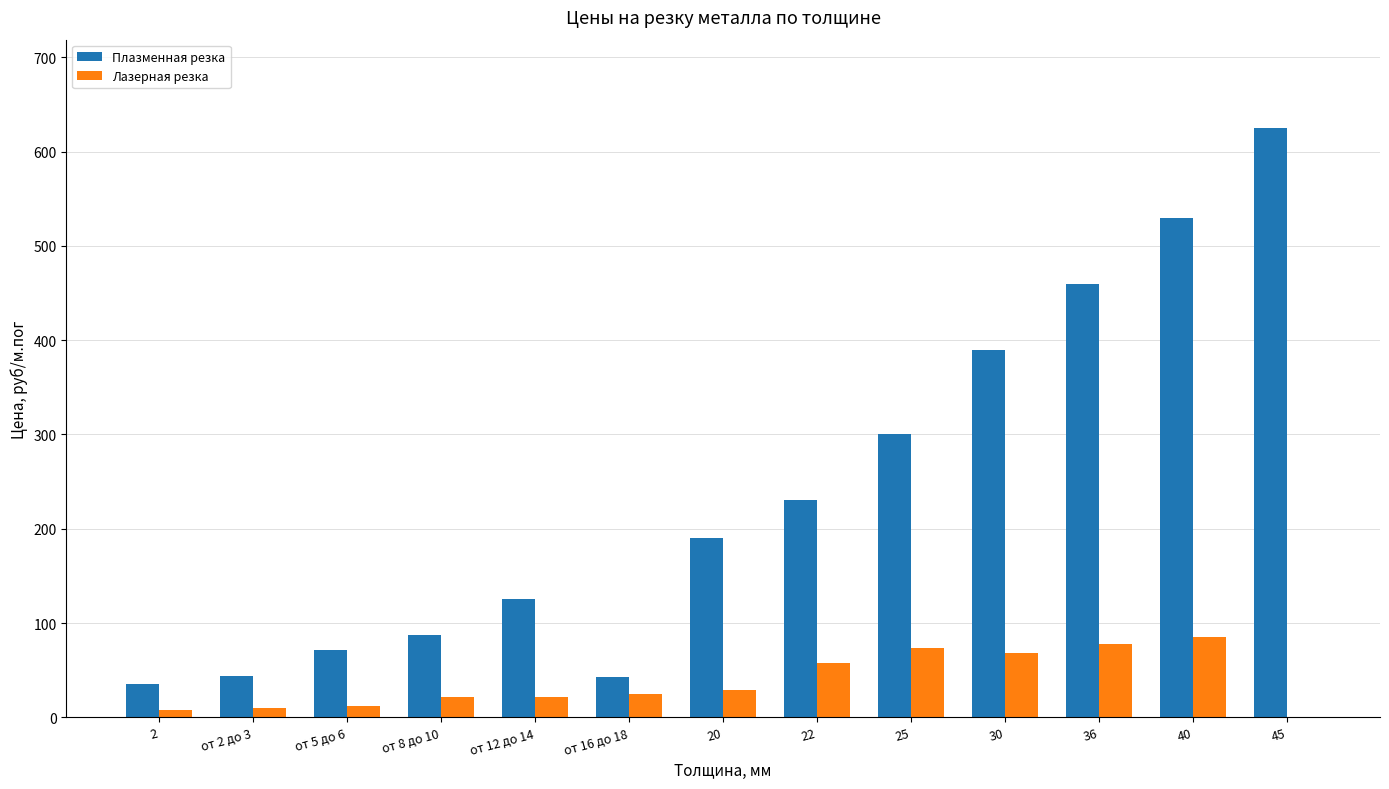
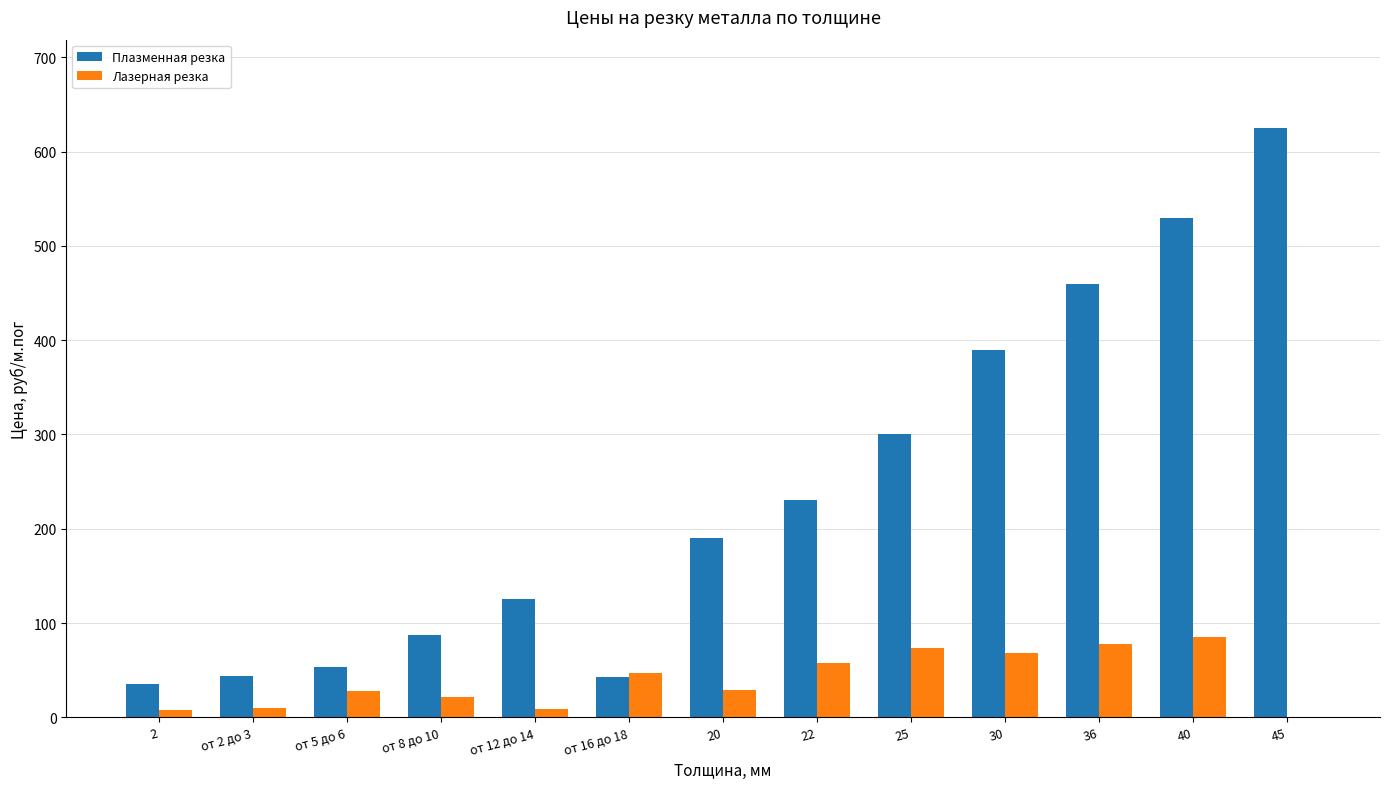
Плазменная резка, от 5 до 6: 70 -> 50
Лазерная резка, от 5 до 6: 10 -> 30
Лазерная резка, от 12 до 14: 20 -> 10
Лазерная резка, от 16 до 18: 30 -> 50
